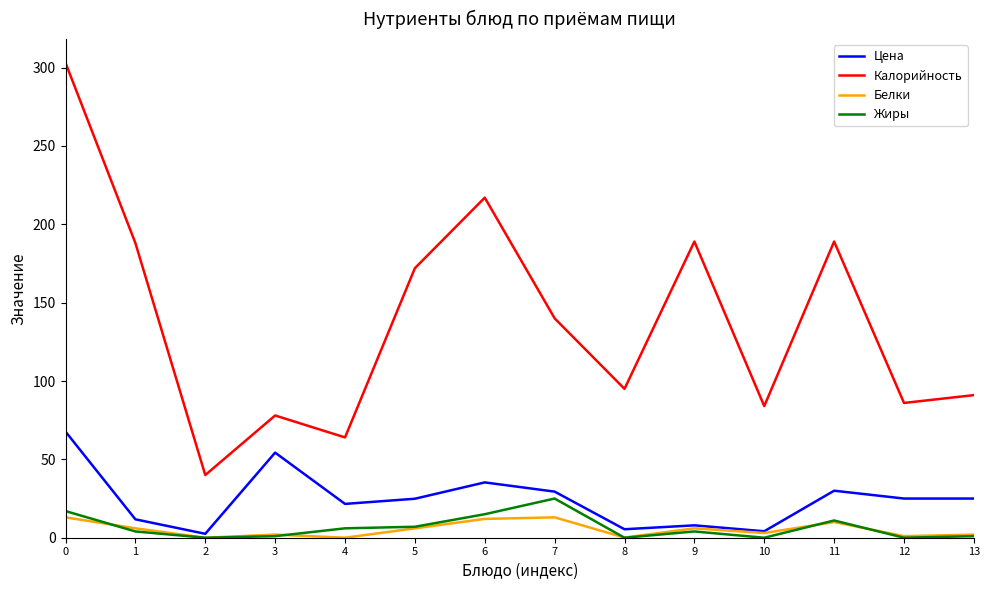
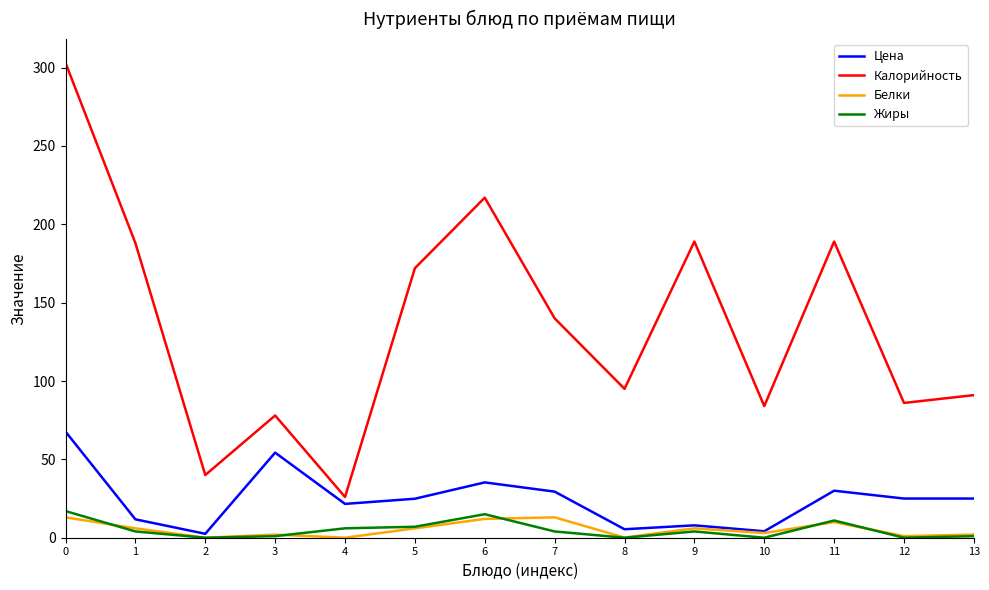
Калорийность, 4: 64 -> 26
Жиры, 7: 25 -> 4
